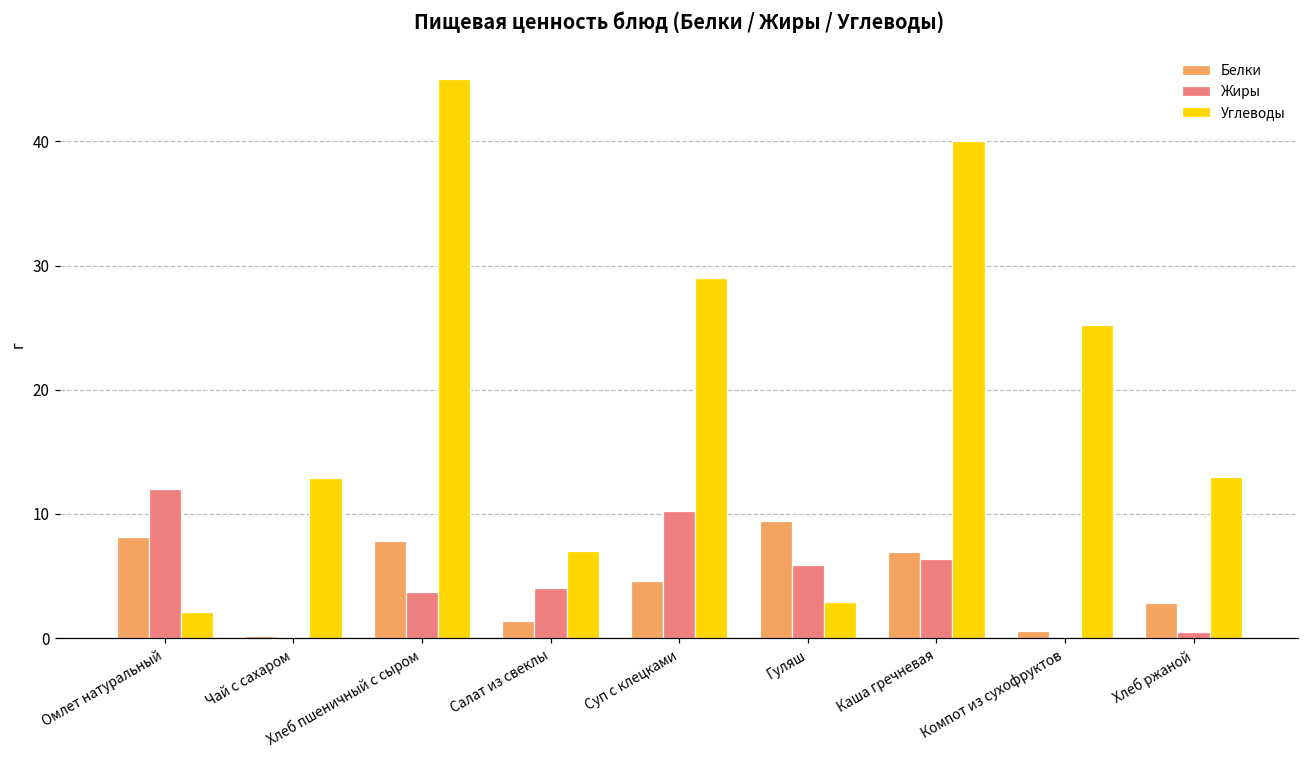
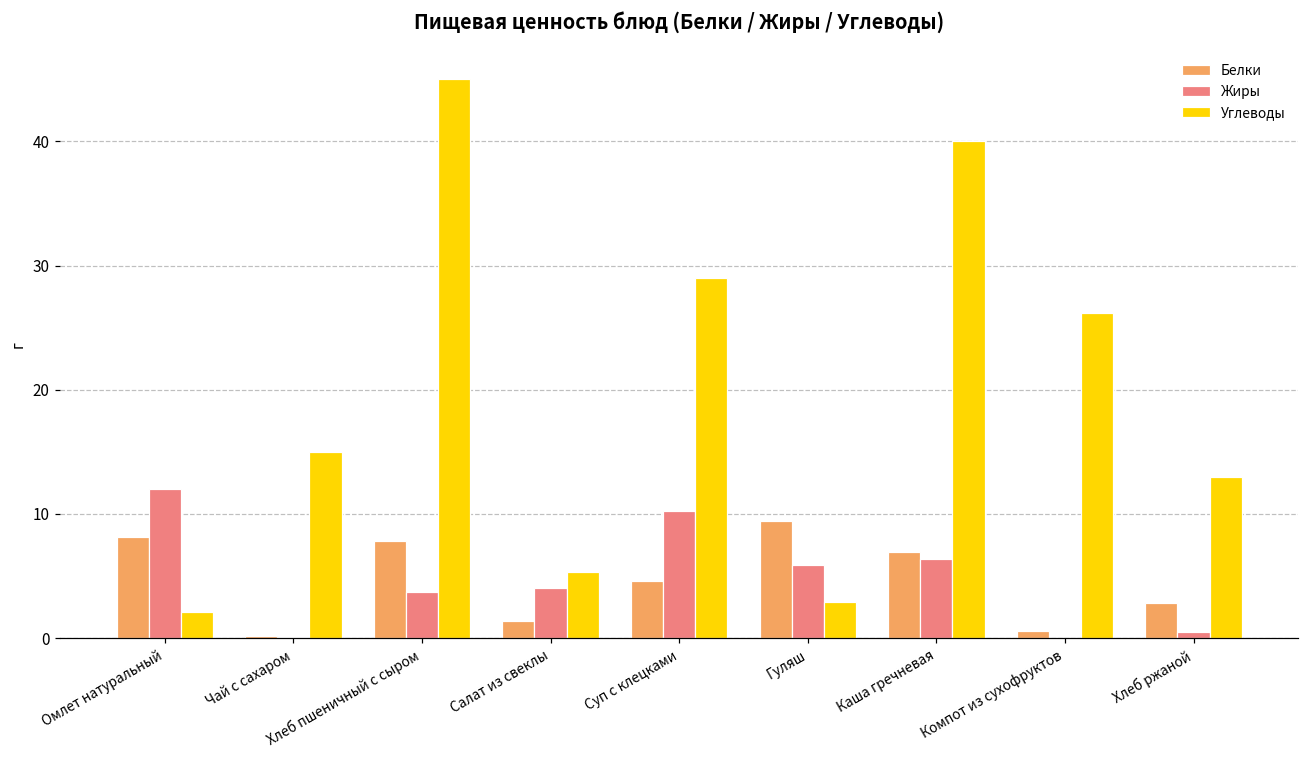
Углеводы, Чай с сахаром: 12.9 -> 15.0
Углеводы, Салат из свеклы: 7.0 -> 5.3
Углеводы, Компот из сухофруктов: 25.2 -> 26.2
